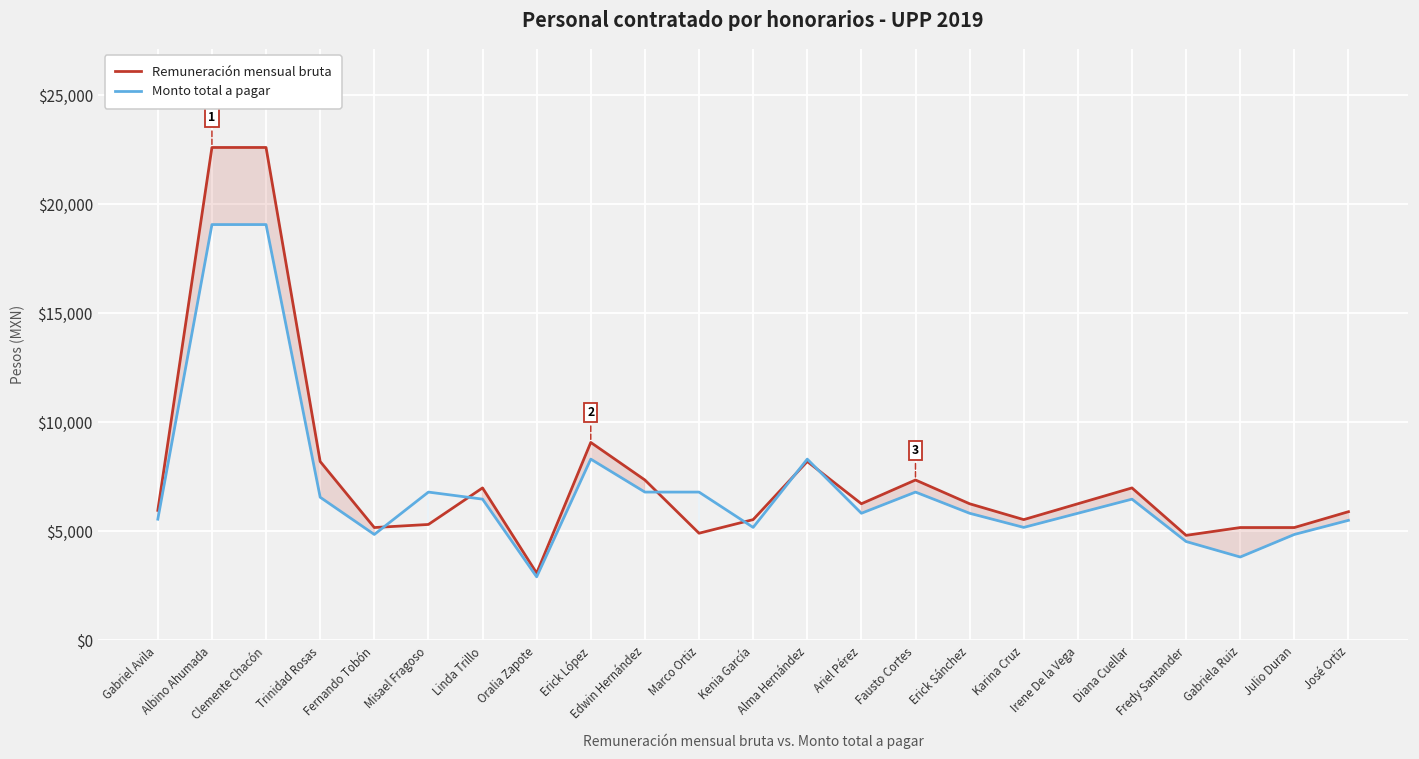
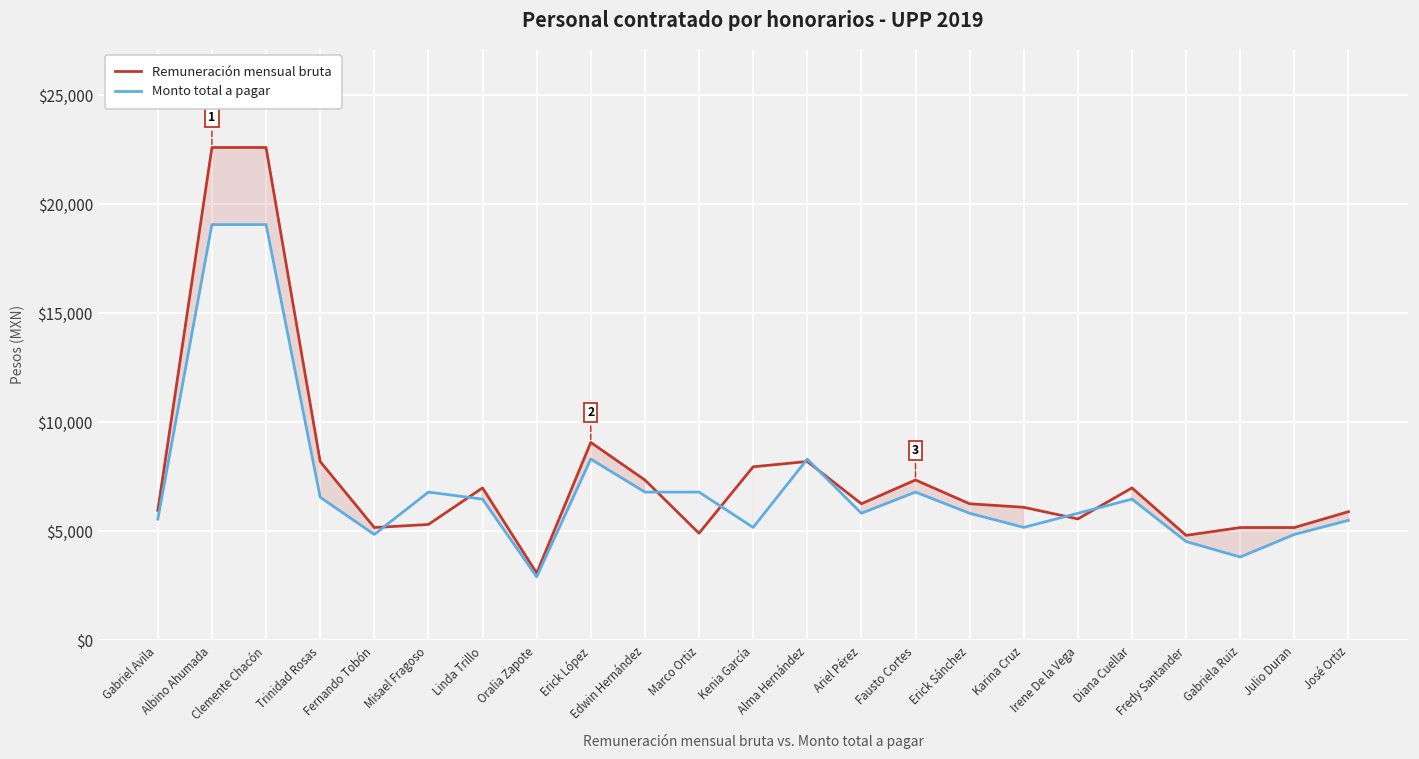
Remuneración mensual bruta, Kenia García: $5,500 -> $8,000
Remuneración mensual bruta, Karina Cruz: $5,500 -> $6,100
Remuneración mensual bruta, Irene De la Vega: $6,300 -> $5,600
